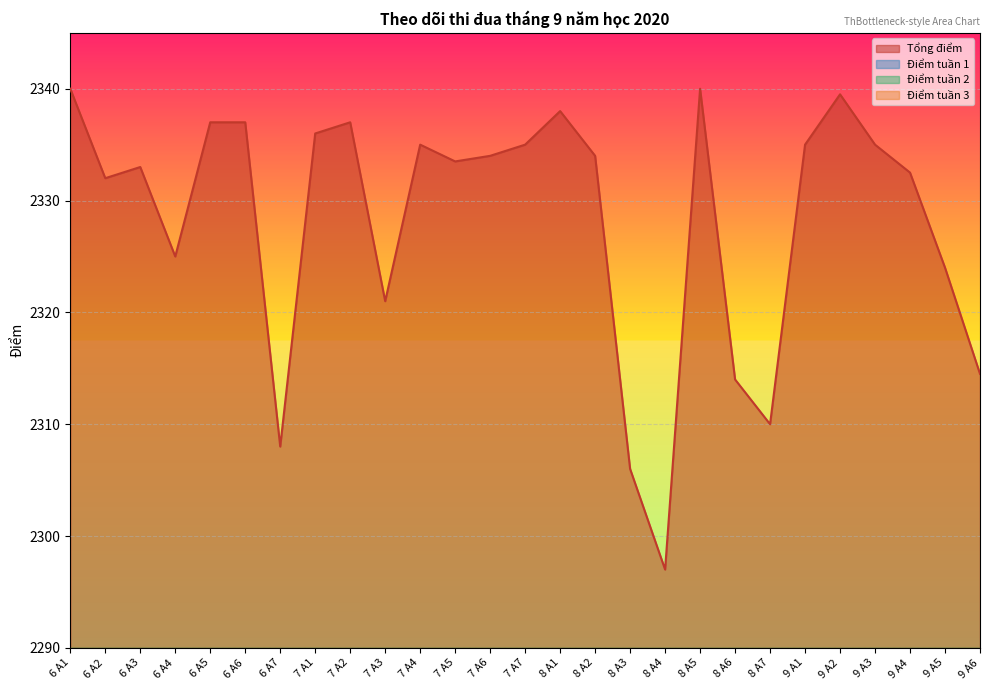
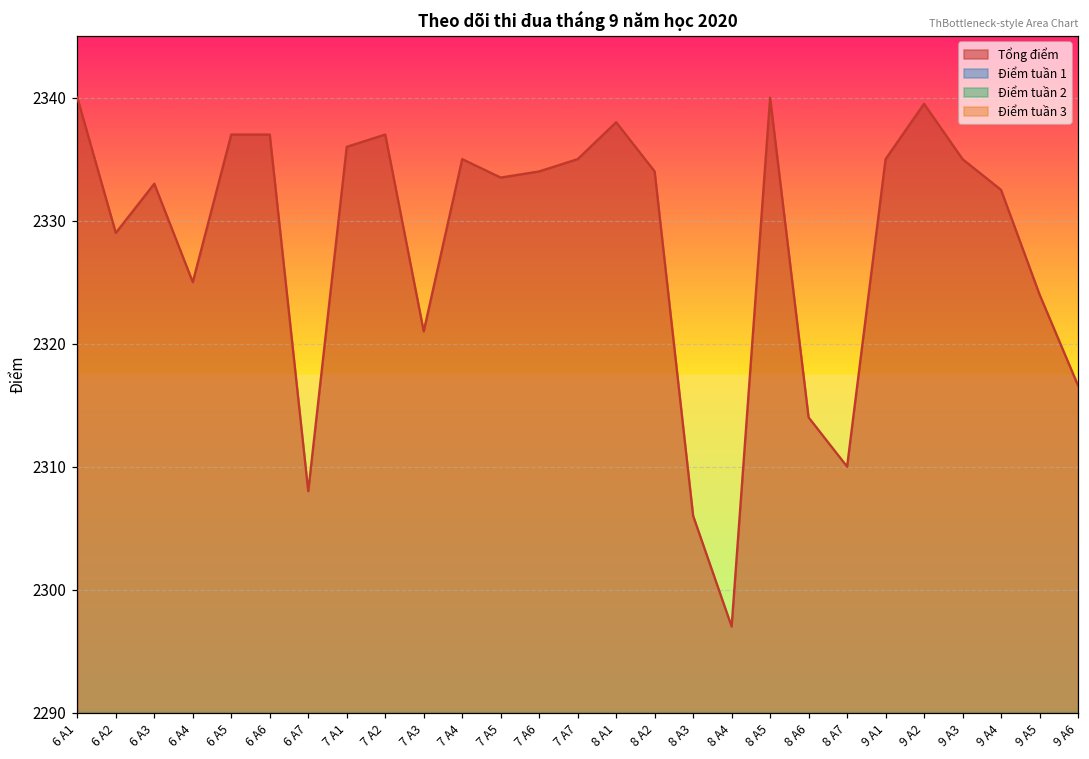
Tổng điểm, 6 A2: 2332 -> 2329
Tổng điểm, 9 A6: 2314.5 -> 2316.6
